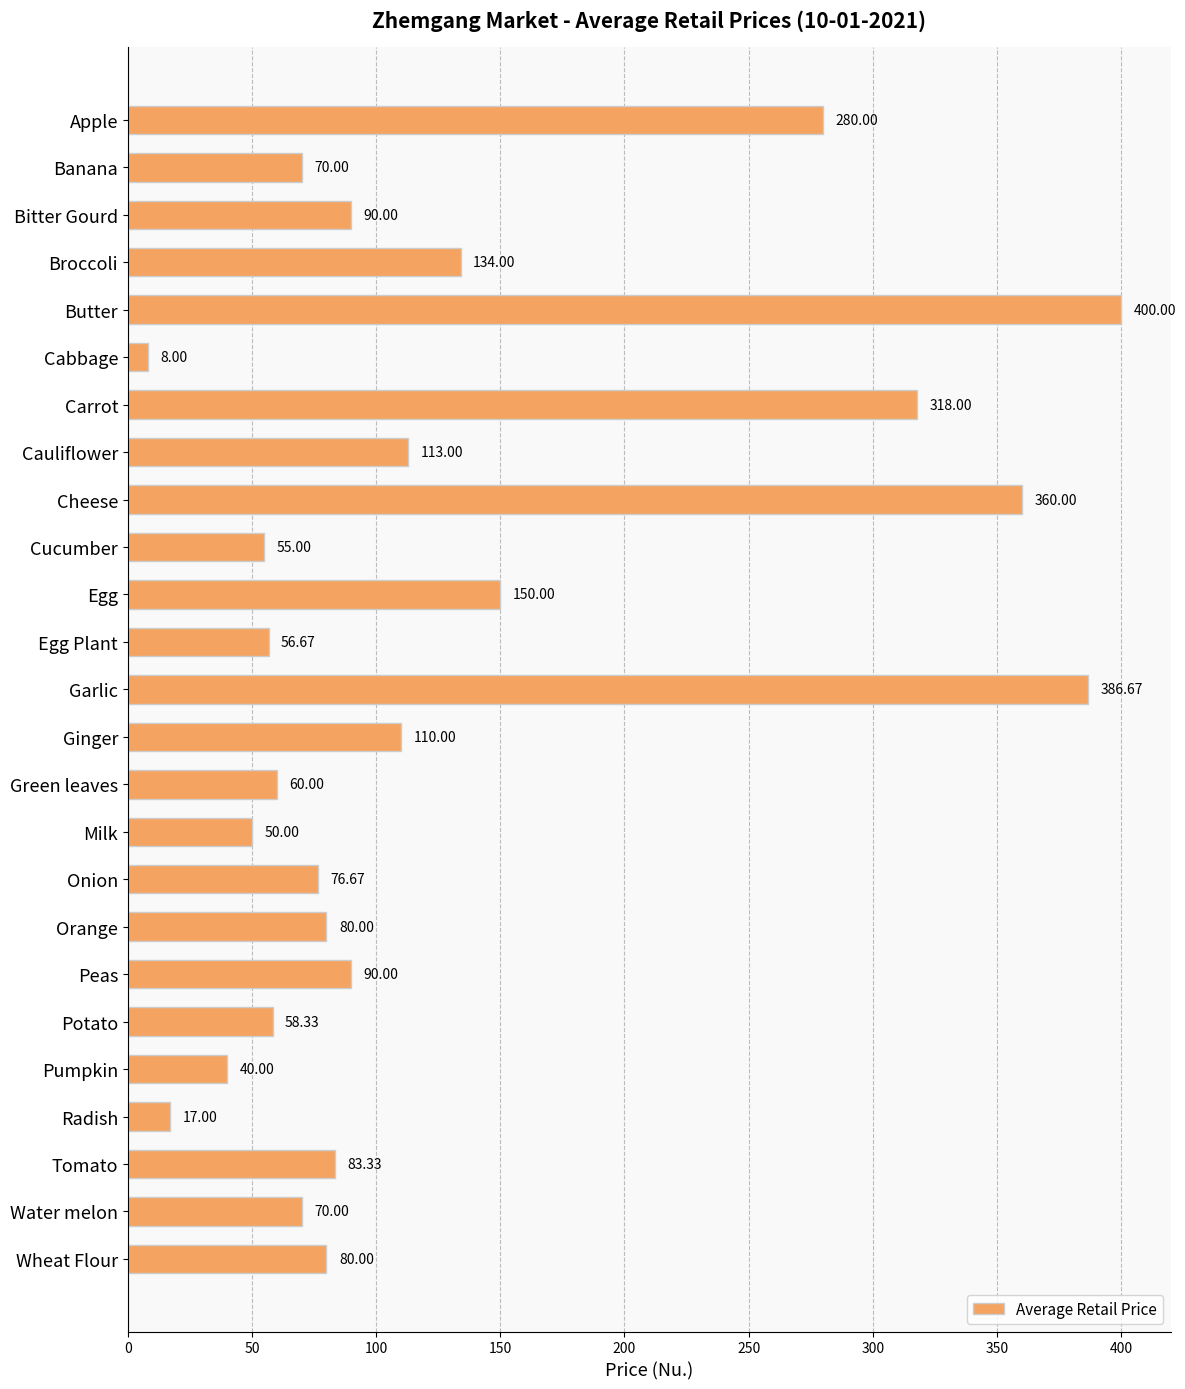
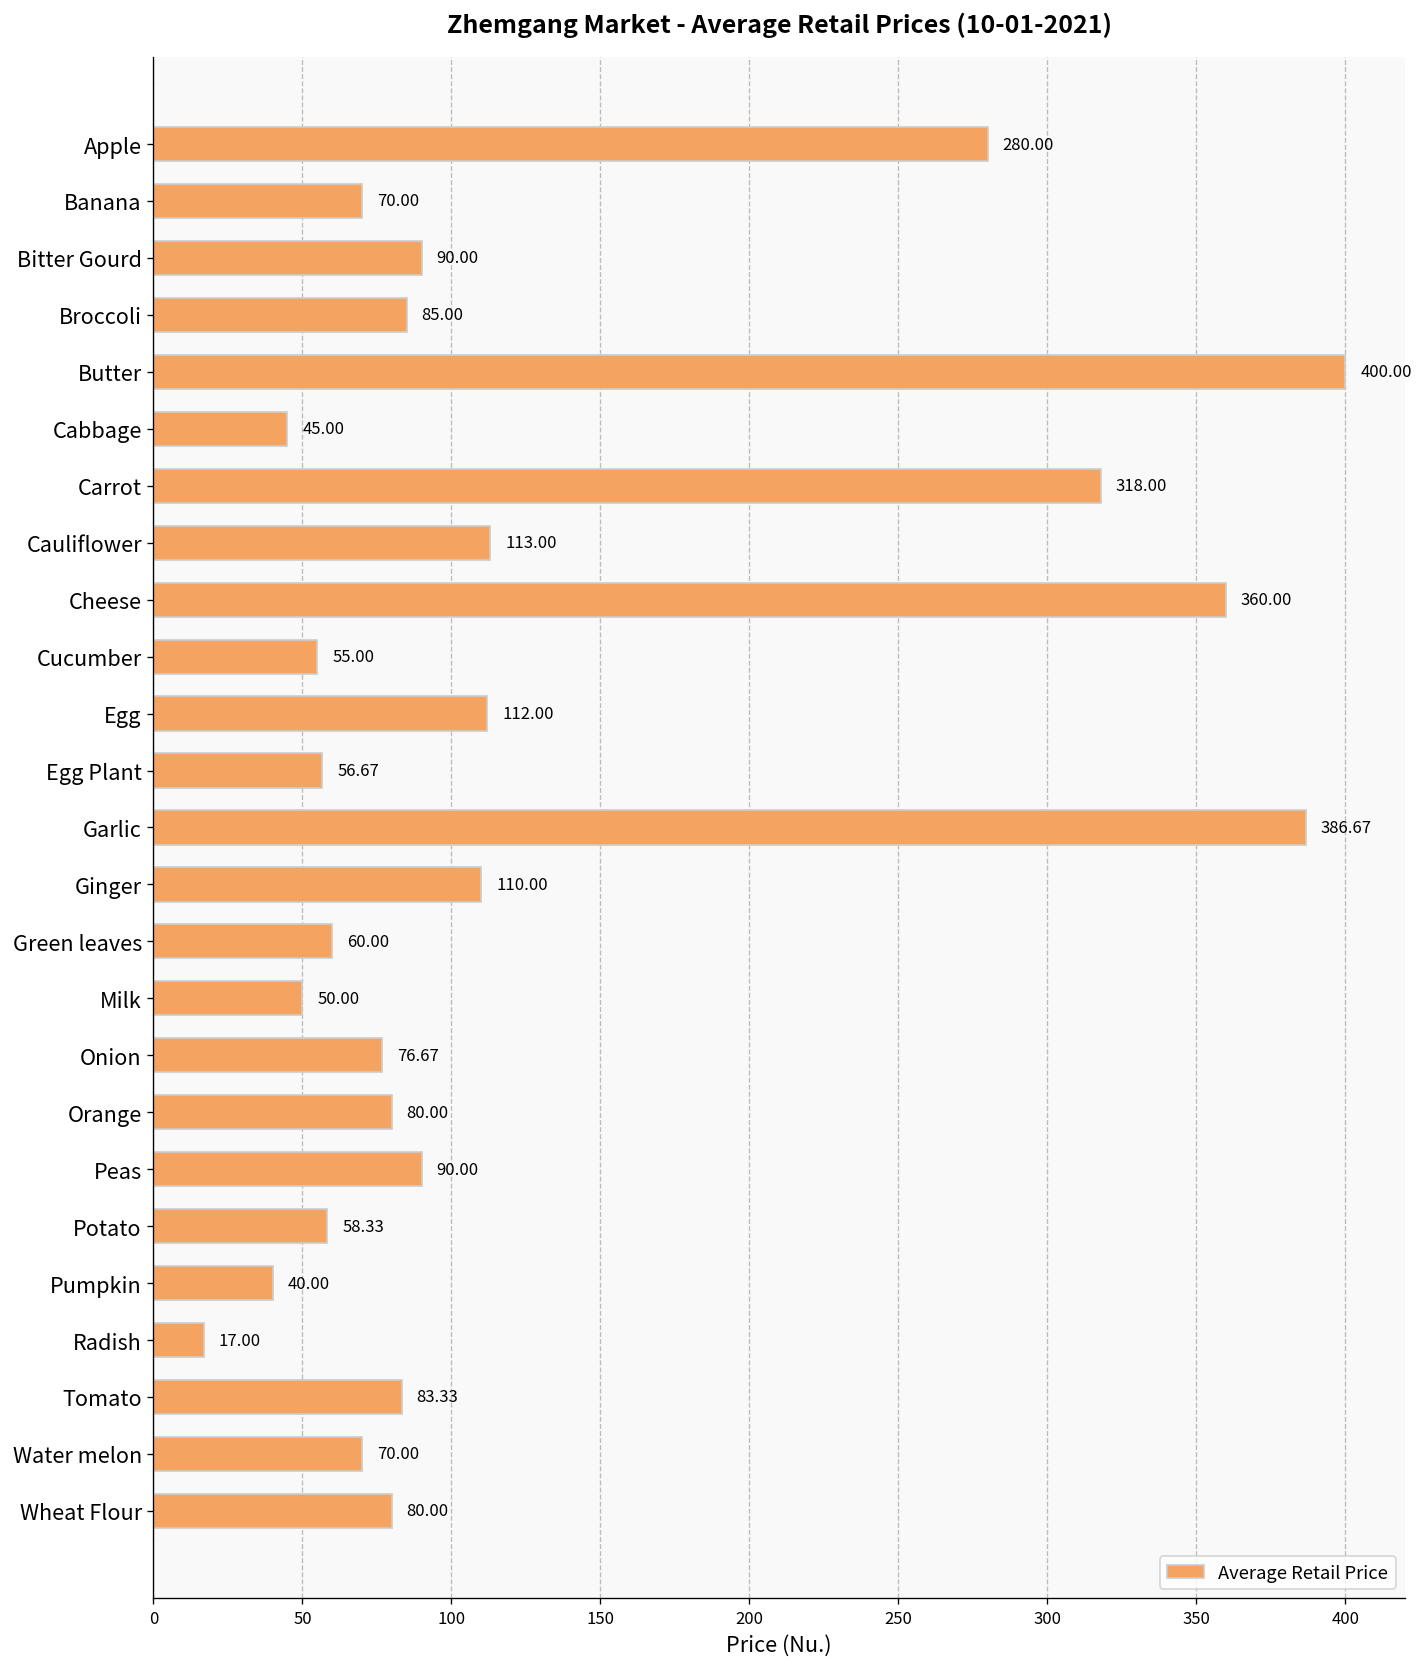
Broccoli: 134.00 -> 85.00
Cabbage: 8.00 -> 45.00
Egg: 150.00 -> 112.00
